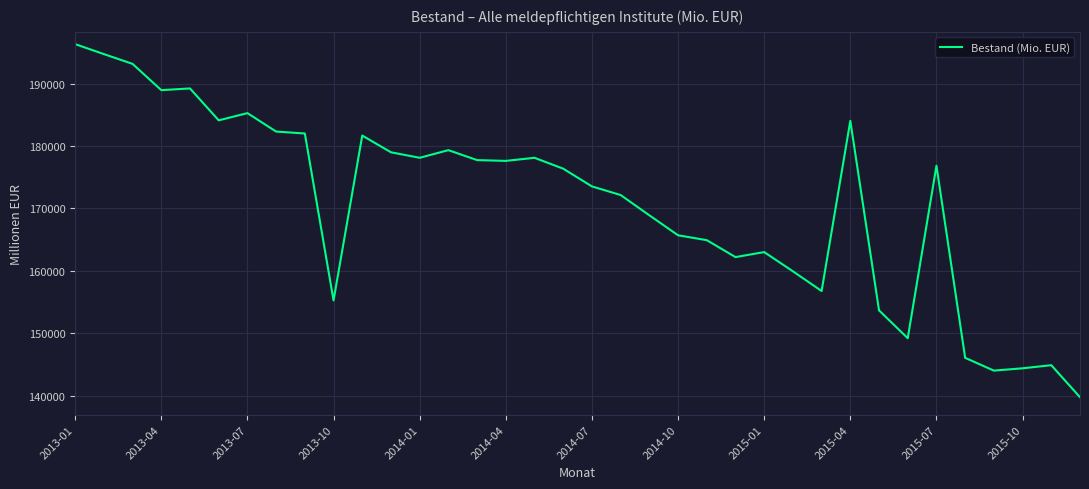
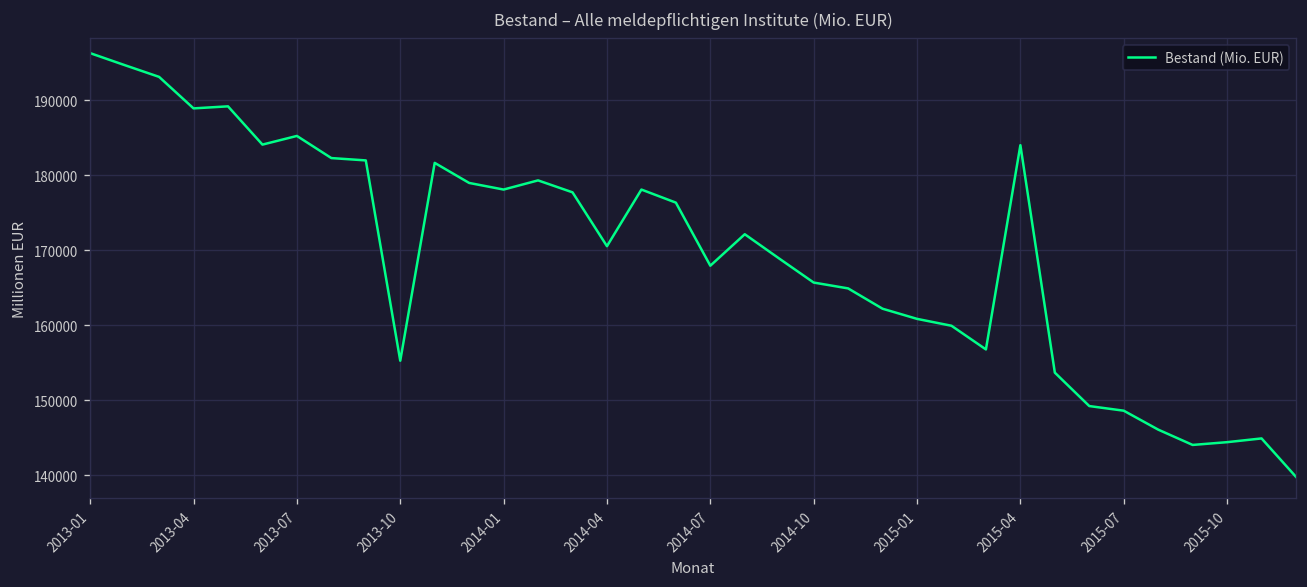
2014-04: 178000 -> 171000
2014-07: 174000 -> 168000
2015-01: 163000 -> 161000
2015-07: 177000 -> 149000
